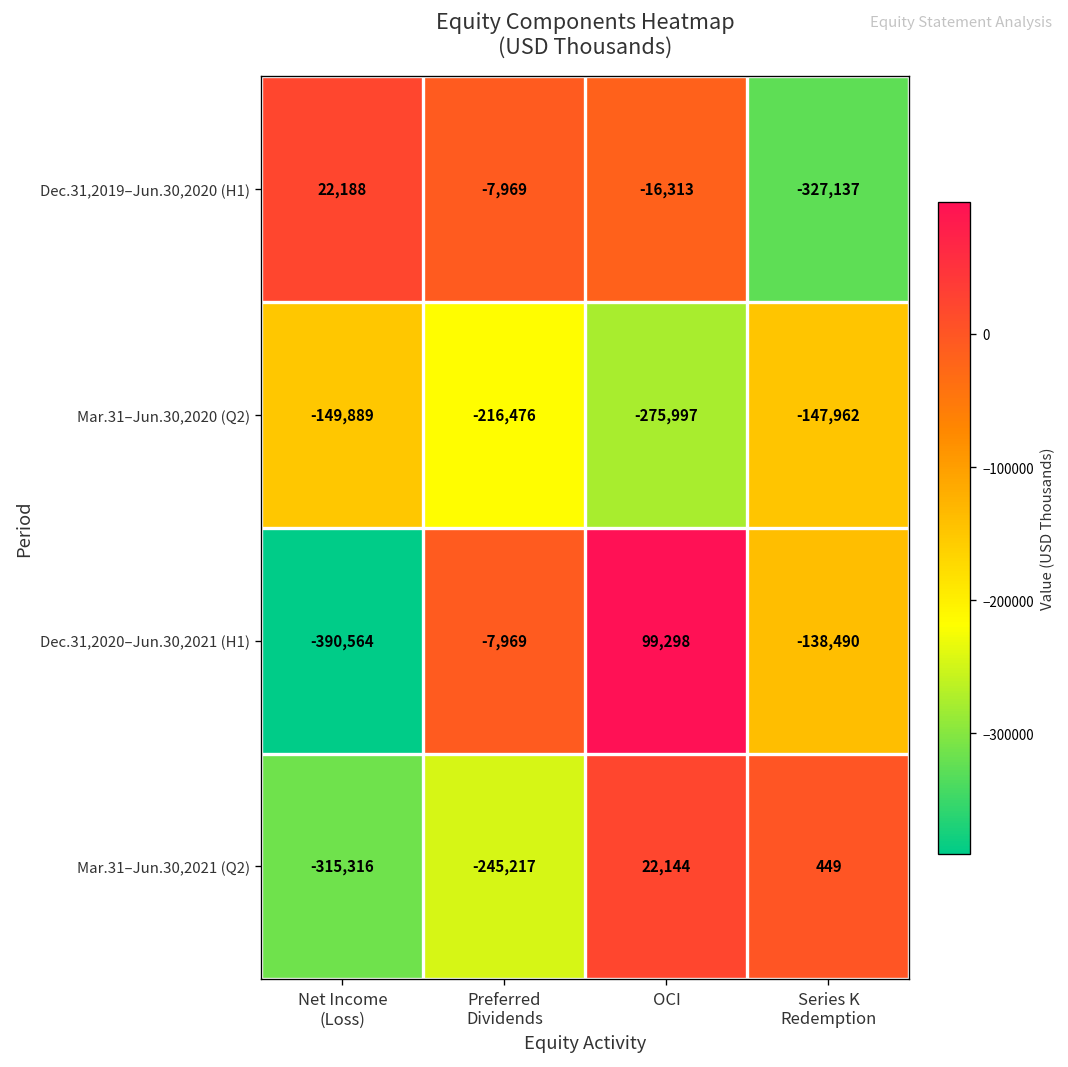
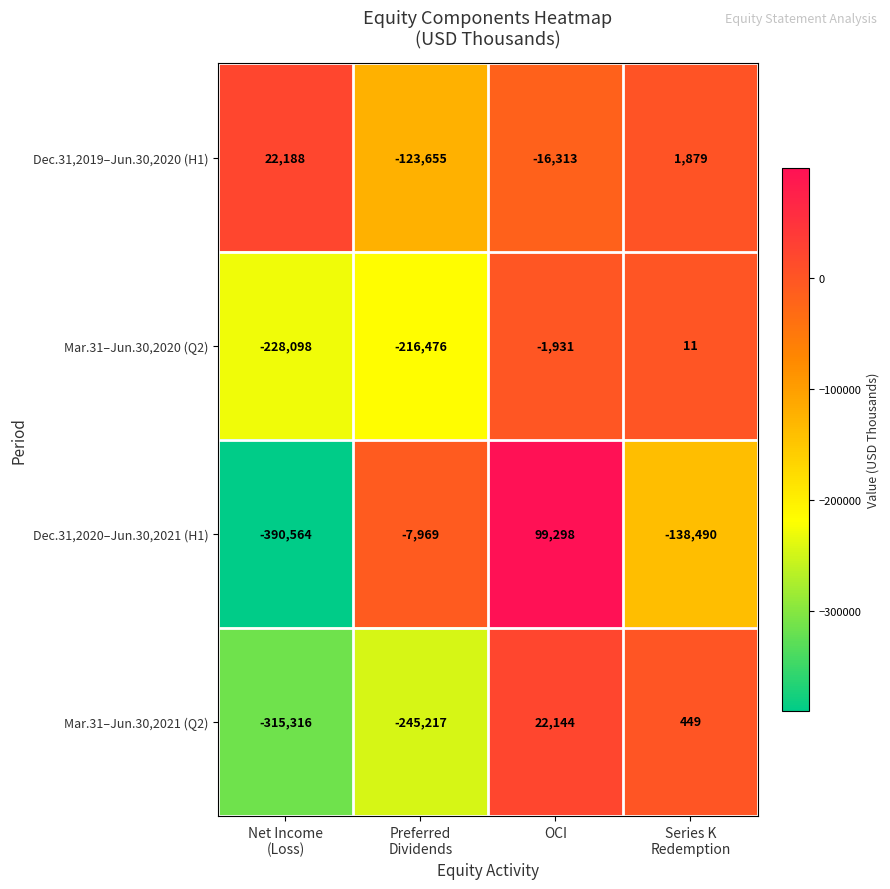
Dec.31,2019–Jun.30,2020 (H1), Preferred Dividends: -7,969 -> -123,655
Dec.31,2019–Jun.30,2020 (H1), Series K Redemption: -327,137 -> 1,879
Mar.31–Jun.30,2020 (Q2), Net Income (Loss): -149,889 -> -228,098
Mar.31–Jun.30,2020 (Q2), OCI: -275,997 -> -1,931
Mar.31–Jun.30,2020 (Q2), Series K Redemption: -147,962 -> 11
